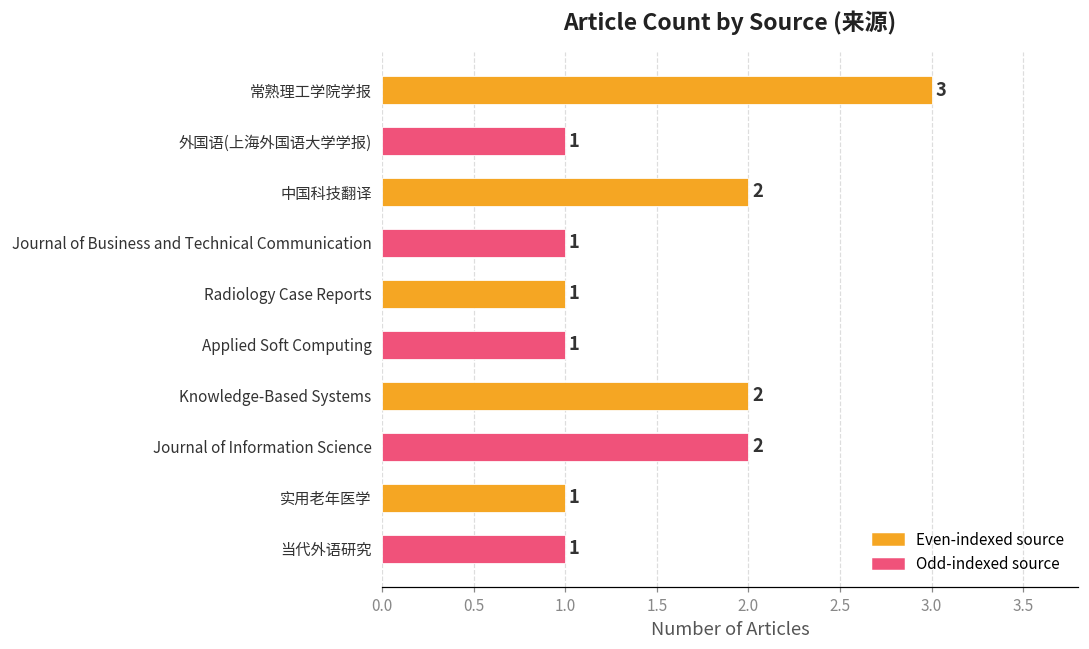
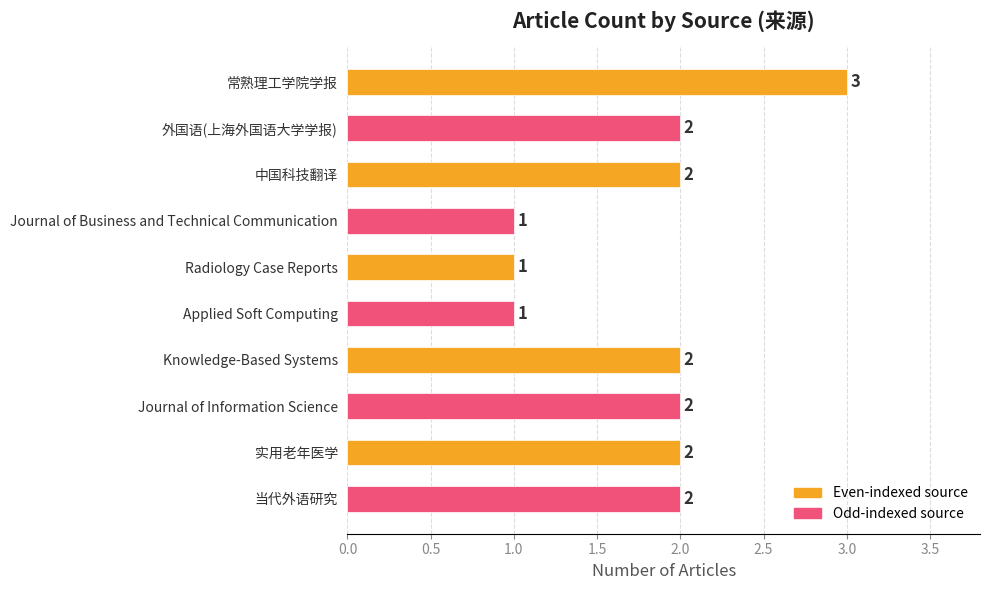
外国语(上海外国语大学学报): 1 -> 2
实用老年医学: 1 -> 2
当代外语研究: 1 -> 2
